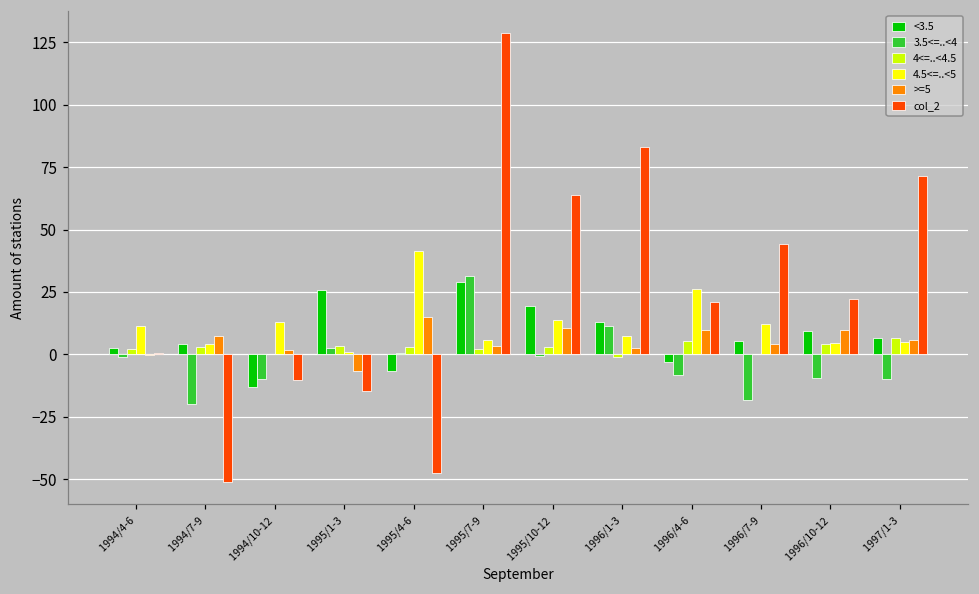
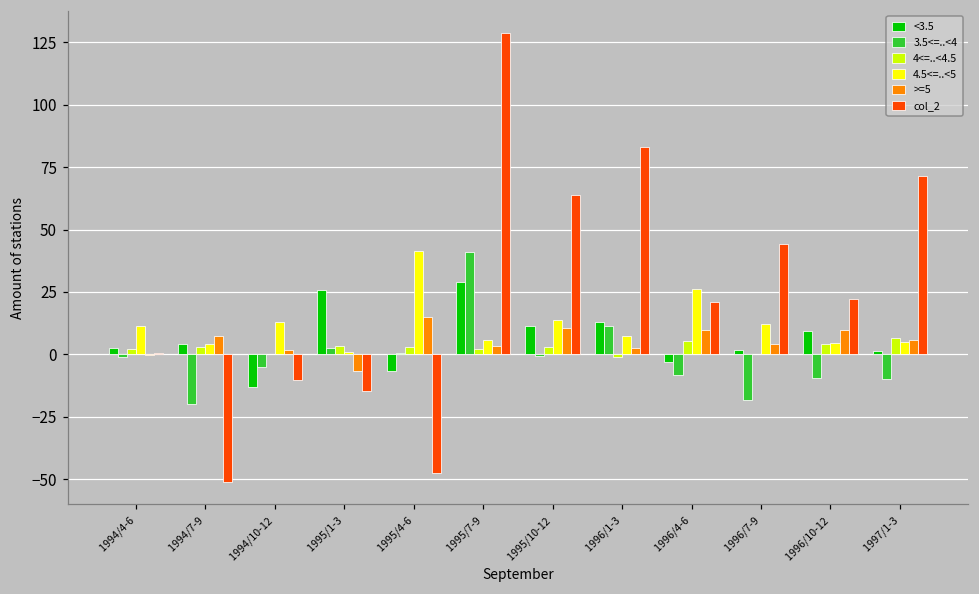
3.5<=..<4, 1994/10-12: -10 -> -5
3.5<=..<4, 1995/7-9: 31 -> 41
<3.5, 1995/10-12: 19 -> 11
<3.5, 1996/7-9: 6 -> 2
<3.5, 1997/1-3: 6 -> 1
